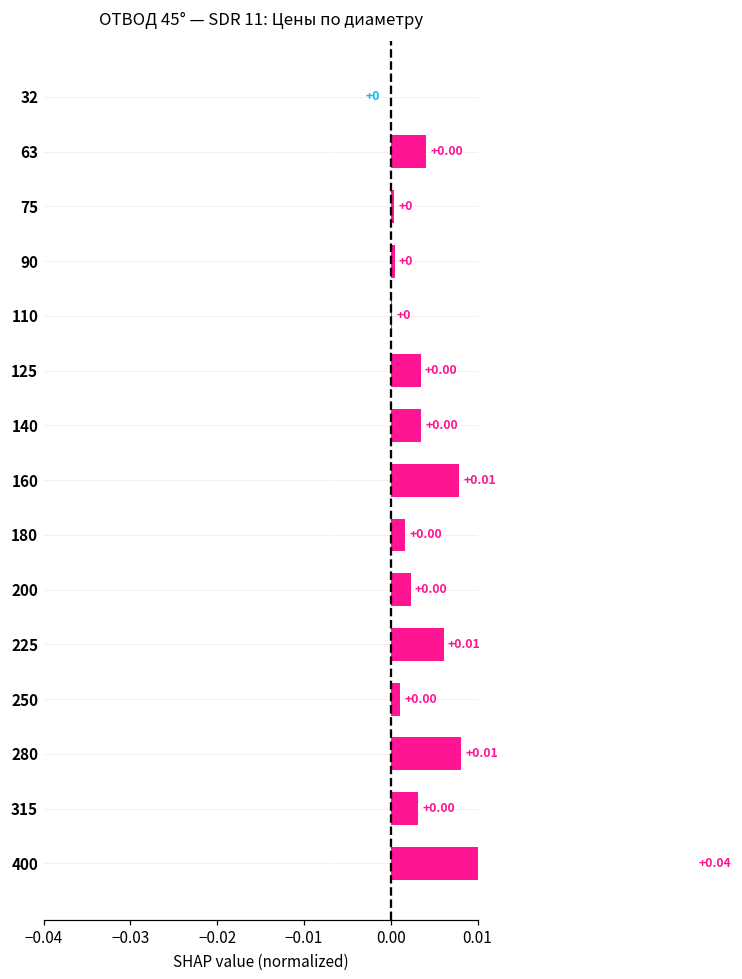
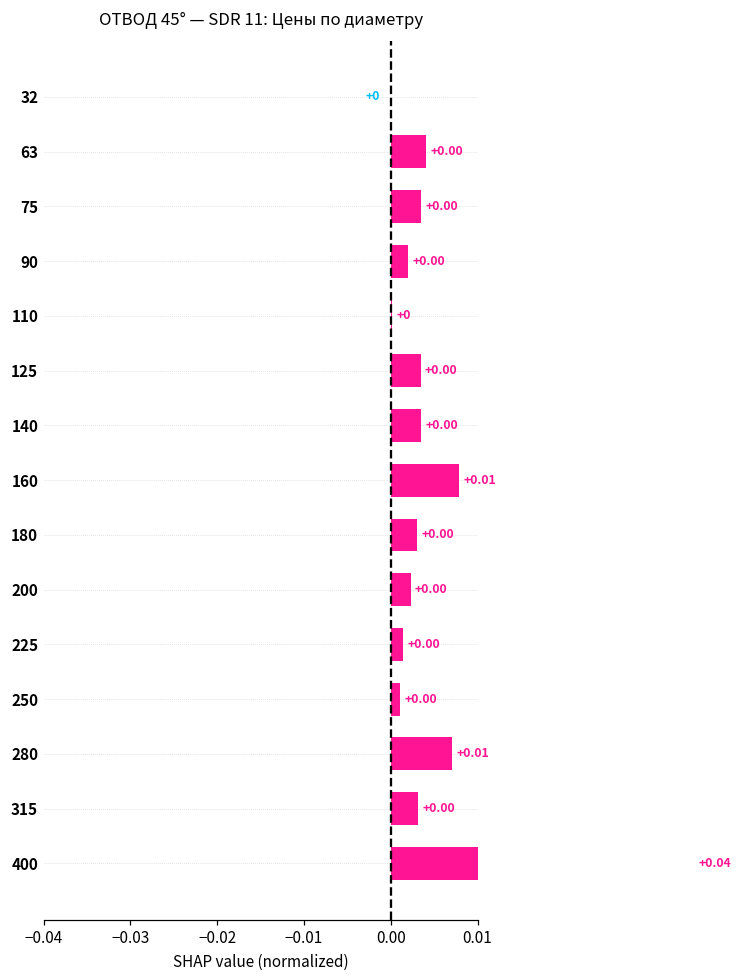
75: +0 -> +0.00
90: +0 -> +0.00
180: 0.002 -> 0.003
225: +0.01 -> +0.00
280: 0.008 -> 0.007
